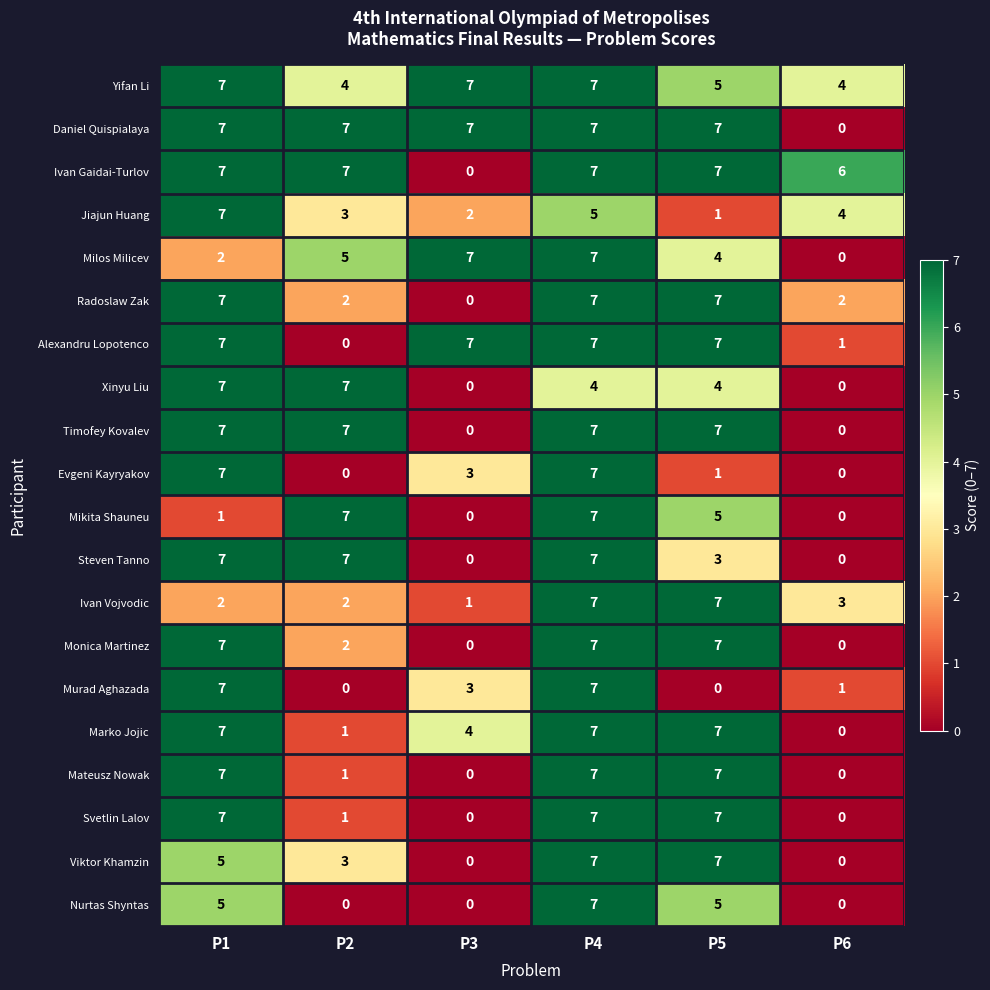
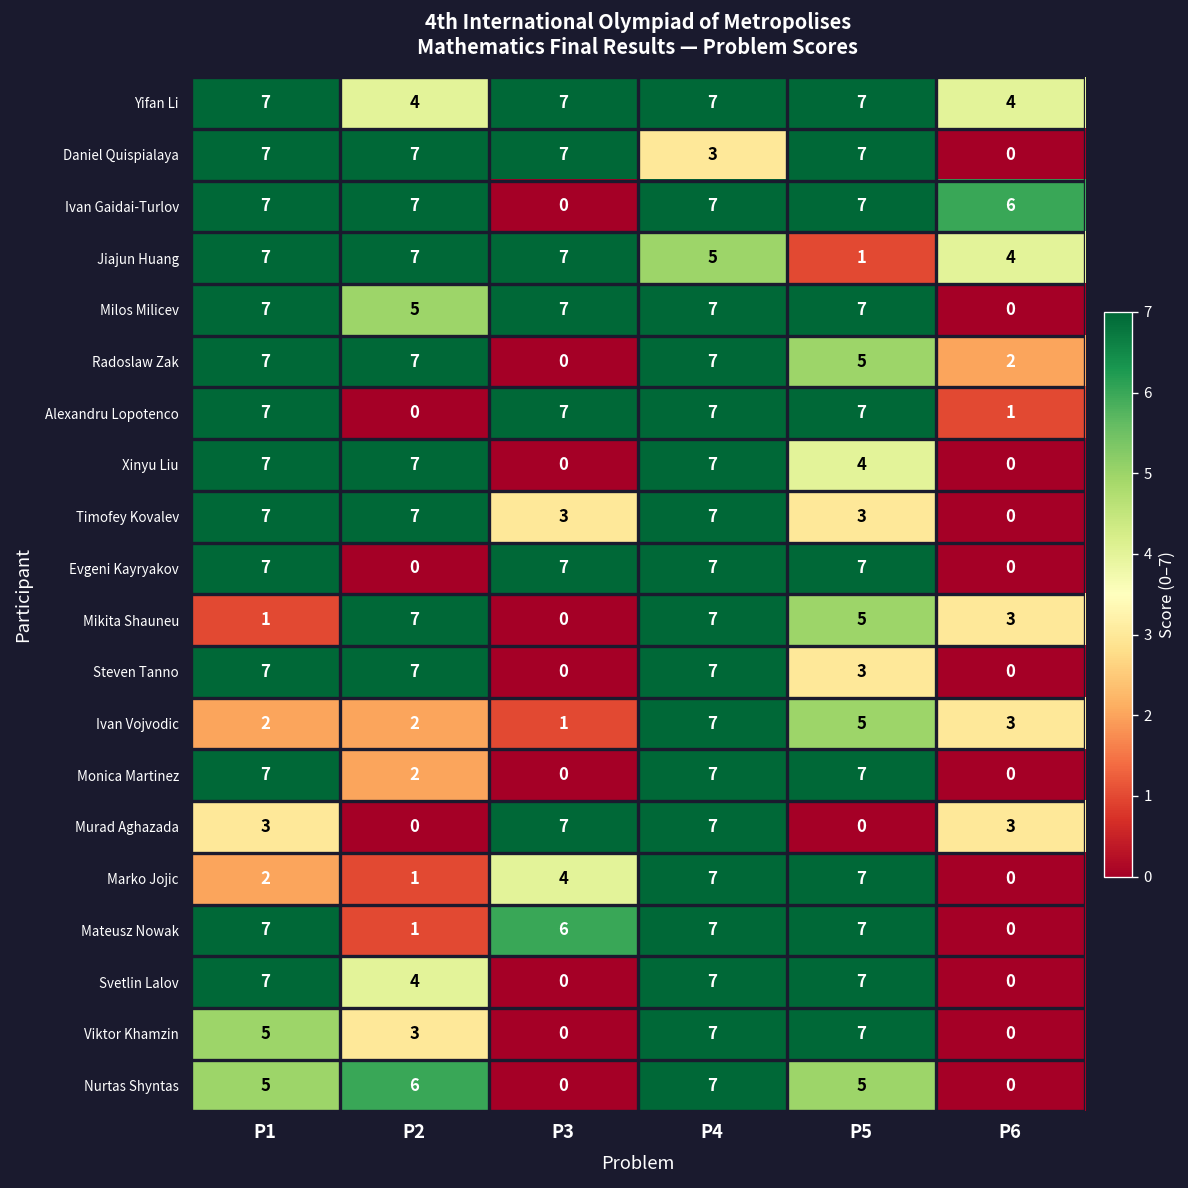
Yifan Li, P5: 5 -> 7
Daniel Quispialaya, P4: 7 -> 3
Jiajun Huang, P2: 3 -> 7
Jiajun Huang, P3: 2 -> 7
Milos Milicev, P1: 2 -> 7
Milos Milicev, P5: 4 -> 7
Radoslaw Zak, P2: 2 -> 7
Radoslaw Zak, P5: 7 -> 5
Xinyu Liu, P4: 4 -> 7
Timofey Kovalev, P3: 0 -> 3
Timofey Kovalev, P5: 7 -> 3
Evgeni Kayryakov, P3: 3 -> 7
Evgeni Kayryakov, P5: 1 -> 7
Mikita Shauneu, P6: 0 -> 3
Ivan Vojvodic, P5: 7 -> 5
Murad Aghazada, P1: 7 -> 3
Murad Aghazada, P3: 3 -> 7
Murad Aghazada, P6: 1 -> 3
Marko Jojic, P1: 7 -> 2
Mateusz Nowak, P3: 0 -> 6
Svetlin Lalov, P2: 1 -> 4
Nurtas Shyntas, P2: 0 -> 6
